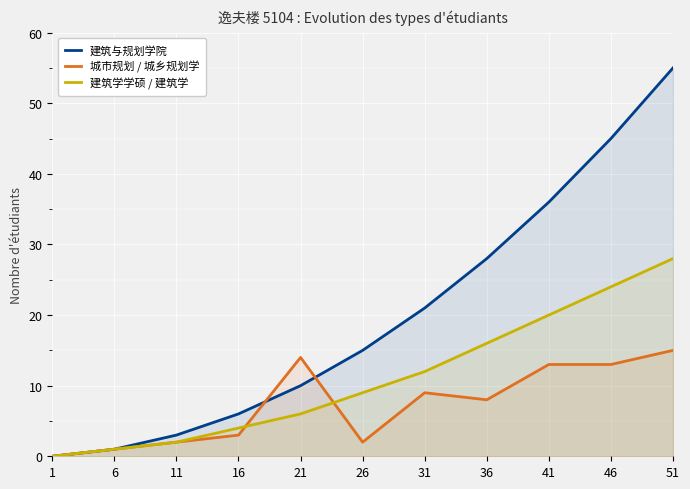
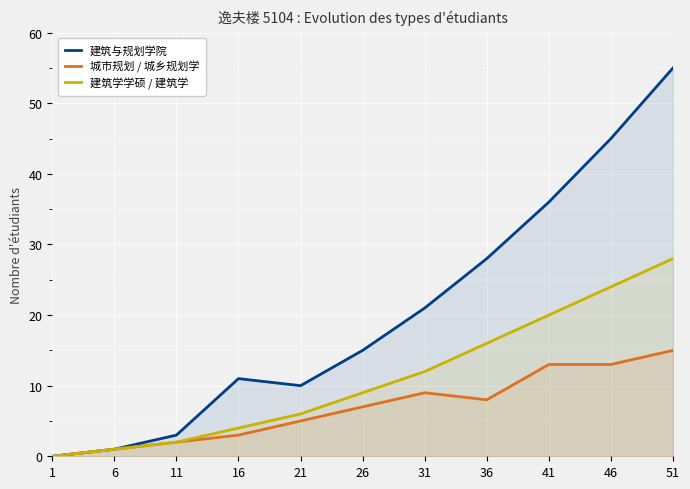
建筑与规划学院, 16: 6 -> 11
城市规划 / 城乡规划学, 21: 14 -> 5
城市规划 / 城乡规划学, 26: 2 -> 7
